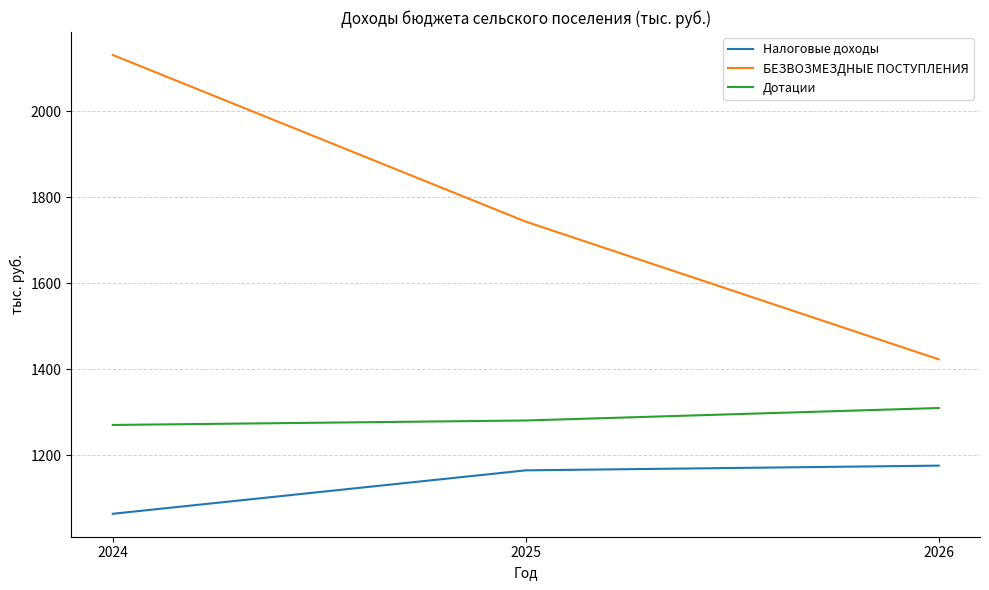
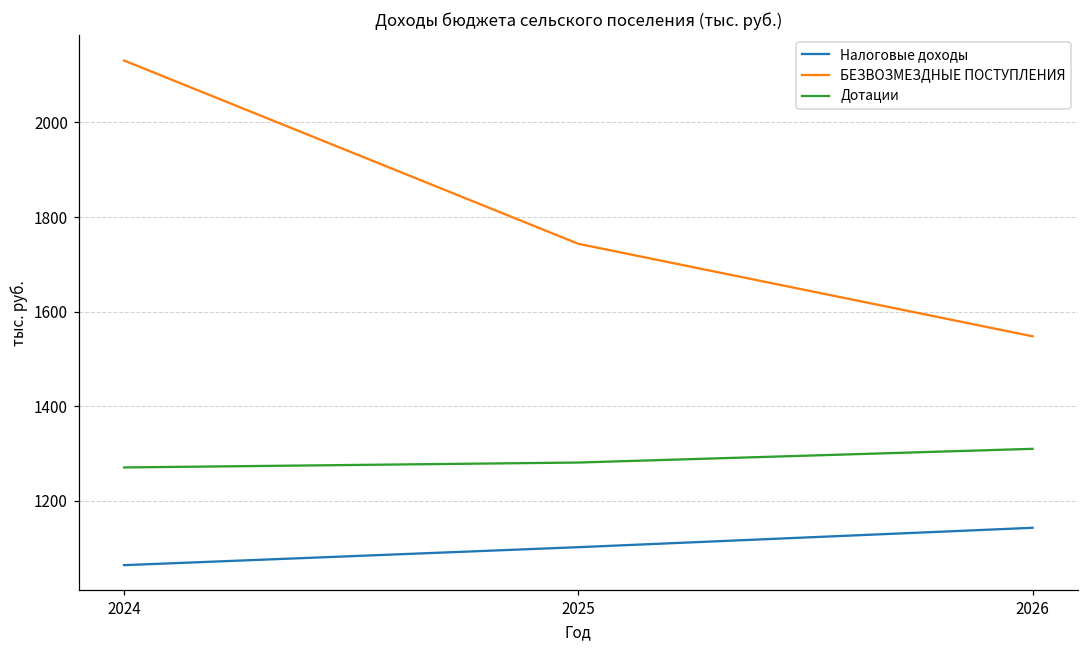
Налоговые доходы, 2025: 1170 -> 1100
Налоговые доходы, 2026: 1180 -> 1140
БЕЗВОЗМЕЗДНЫЕ ПОСТУПЛЕНИЯ, 2026: 1420 -> 1550
